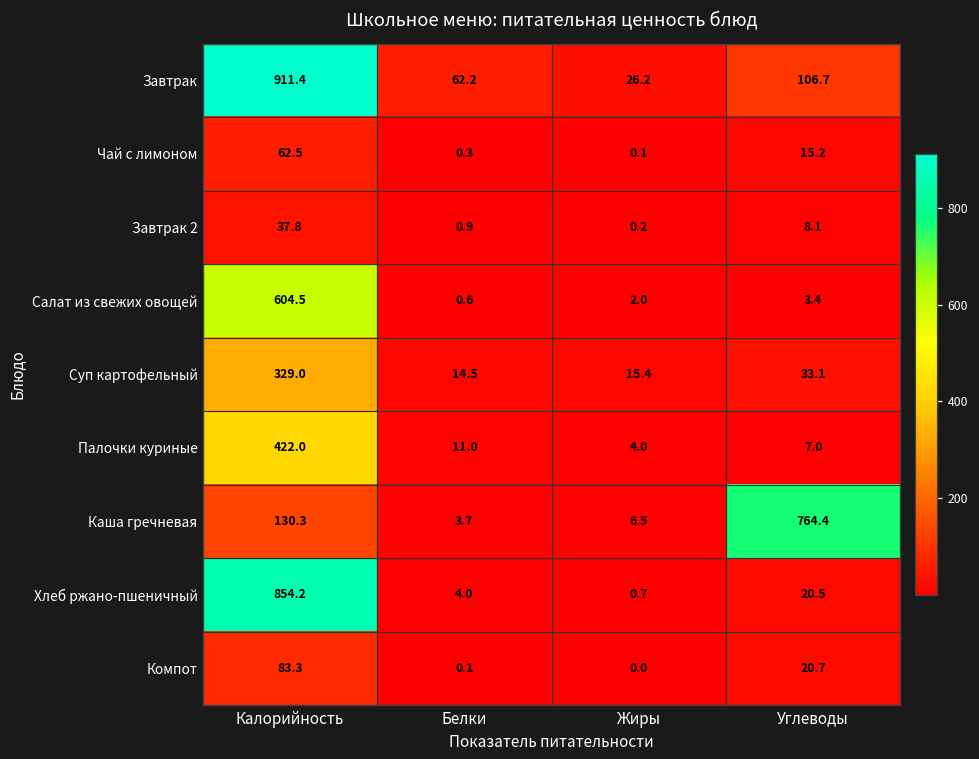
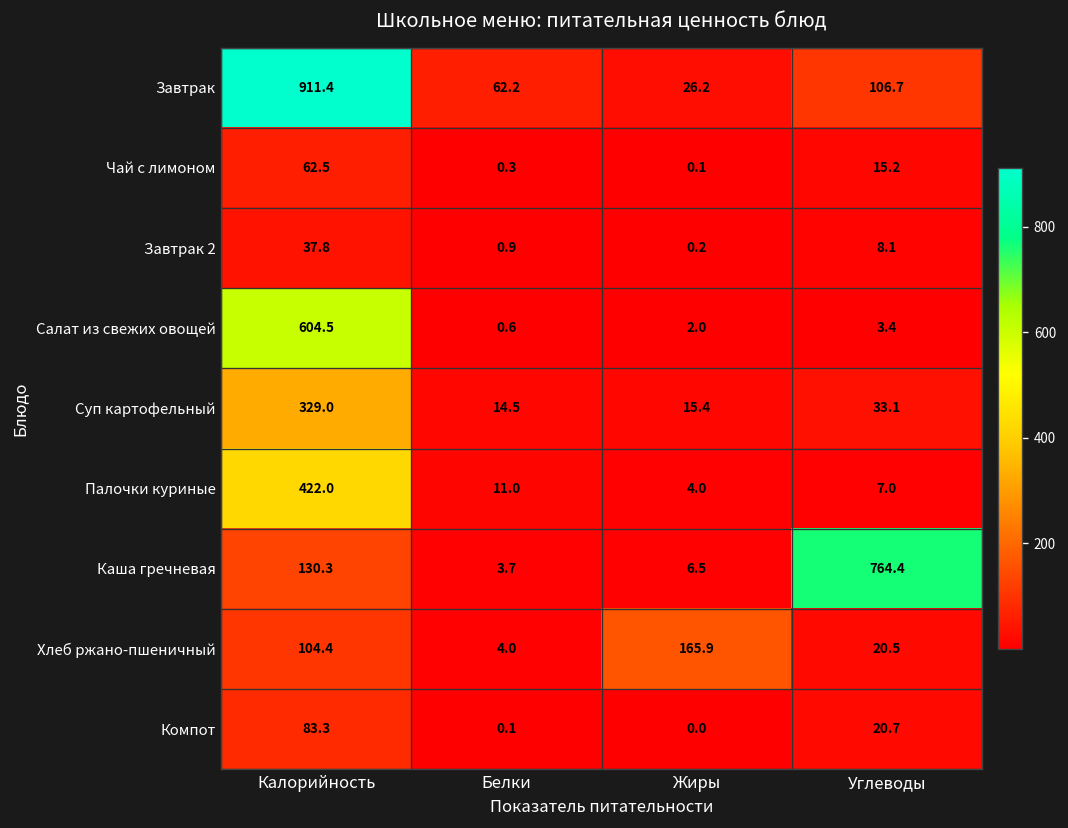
Хлеб ржано-пшеничный, Калорийность: 854.2 -> 104.4
Хлеб ржано-пшеничный, Жиры: 0.7 -> 165.9
